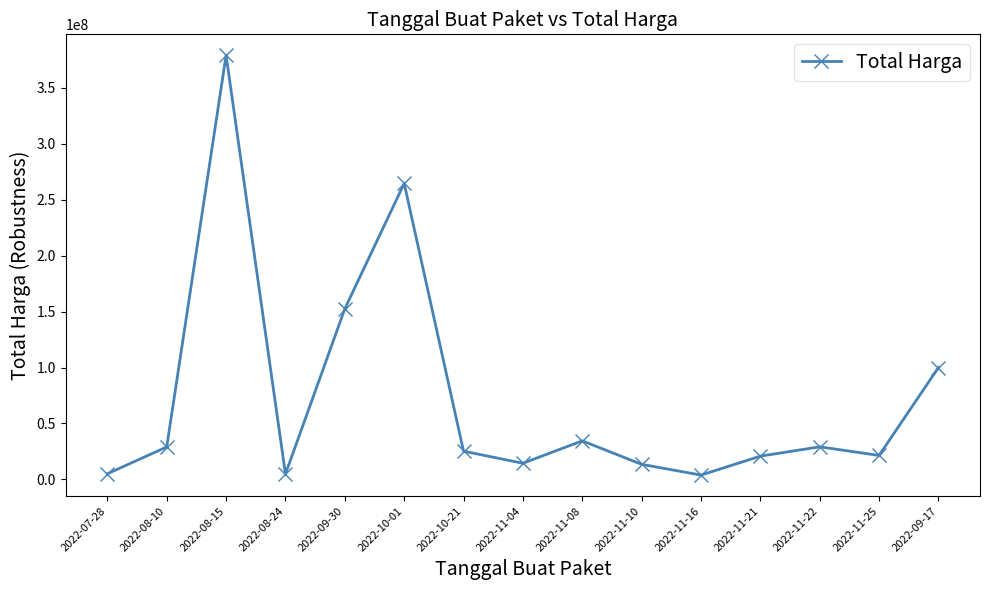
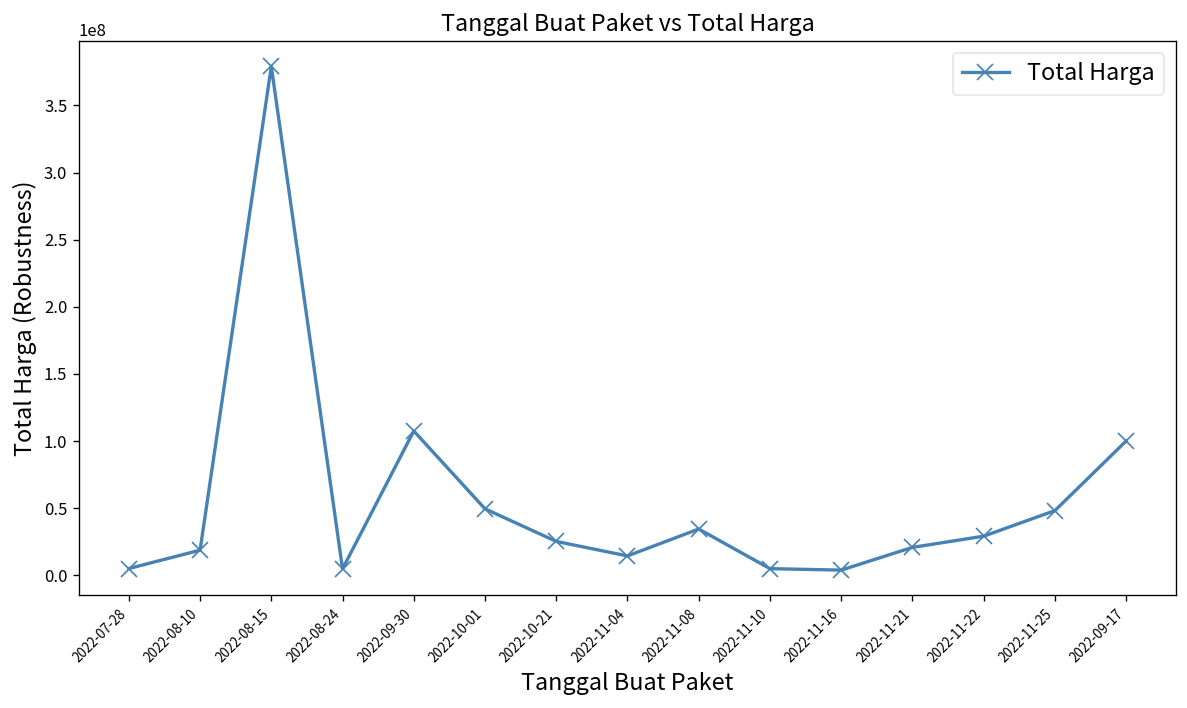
2022-08-10: 29000000 -> 19000000
2022-09-30: 152000000 -> 107000000
2022-10-01: 265000000 -> 49000000
2022-11-10: 13000000 -> 5000000
2022-11-25: 21000000 -> 48000000
